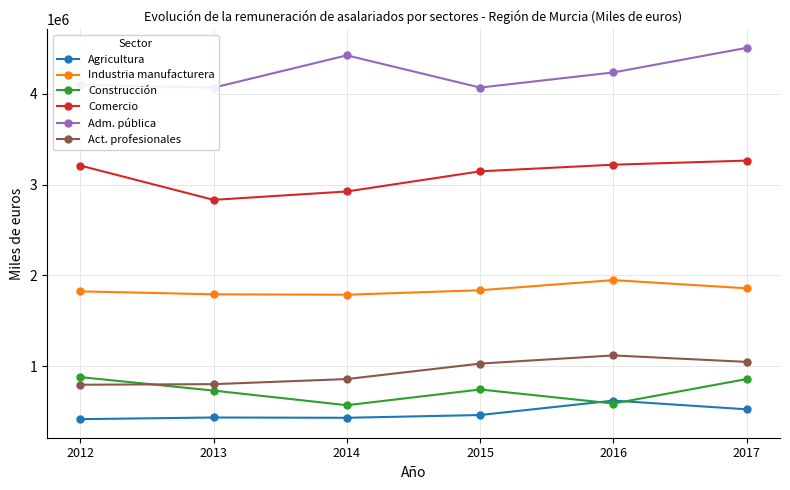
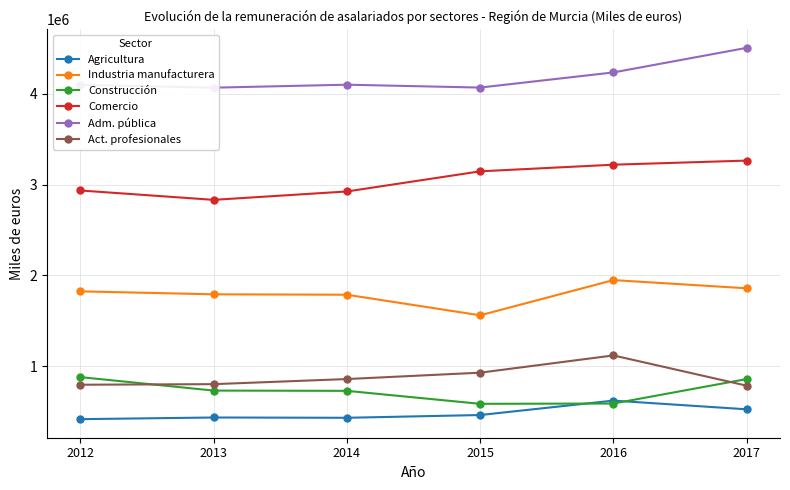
Comercio, 2012: 3200000 -> 2900000
Construcción, 2014: 600000 -> 700000
Adm. pública, 2014: 4400000 -> 4100000
Industria manufacturera, 2015: 1800000 -> 1600000
Construcción, 2015: 700000 -> 600000
Act. profesionales, 2015: 1000000 -> 900000
Act. profesionales, 2017: 1000000 -> 800000
